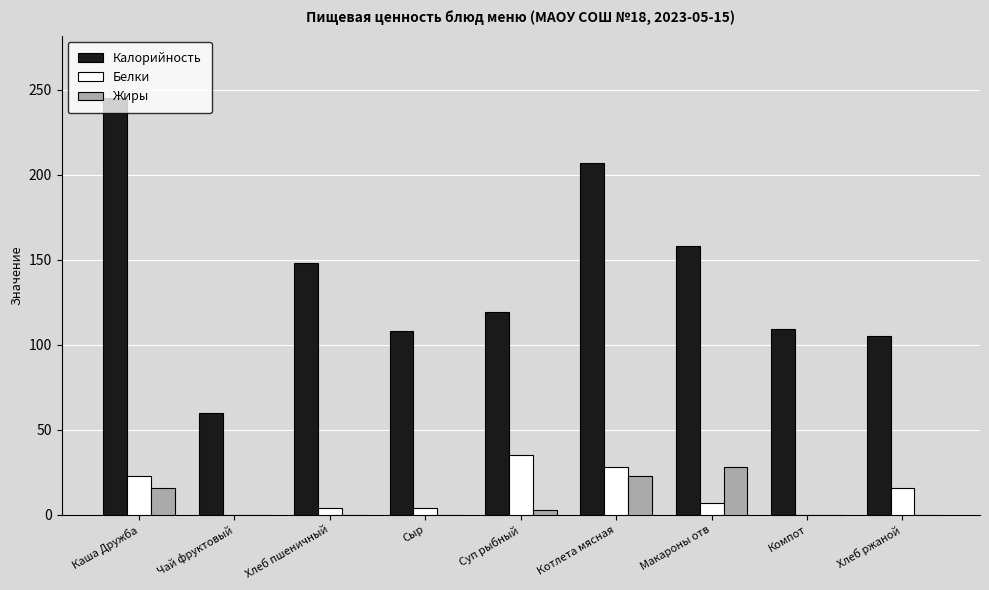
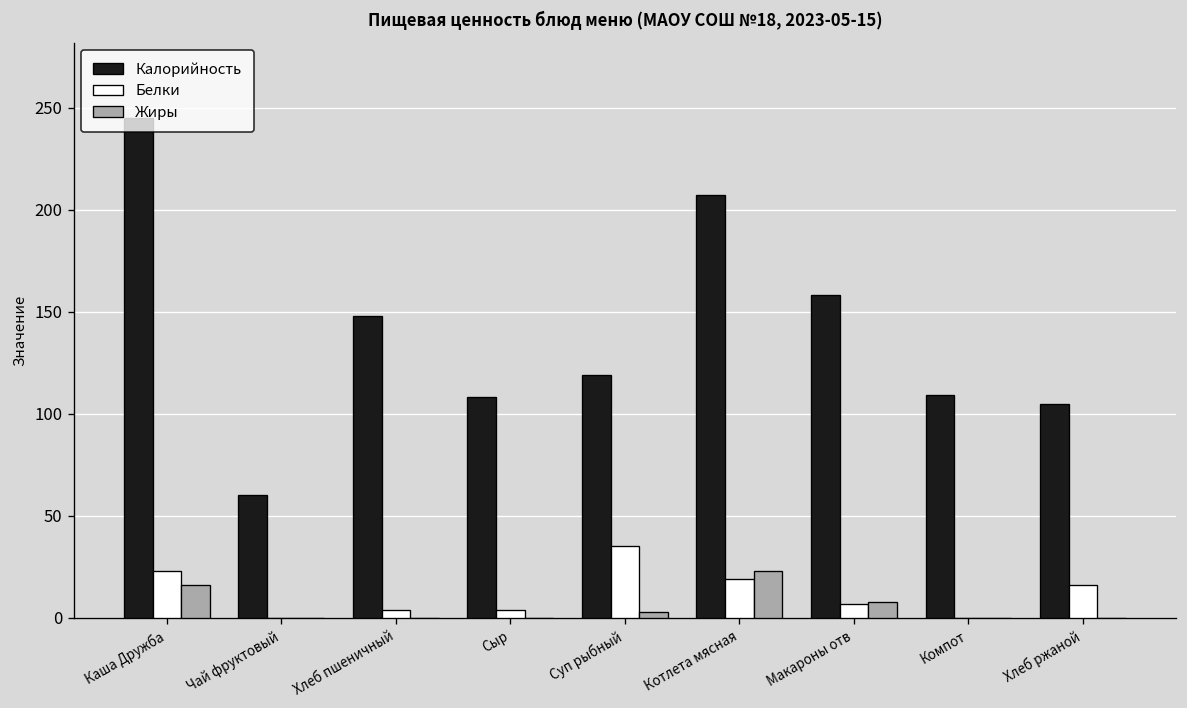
Белки, Котлета мясная: 28 -> 19
Жиры, Макароны отв: 28 -> 8
